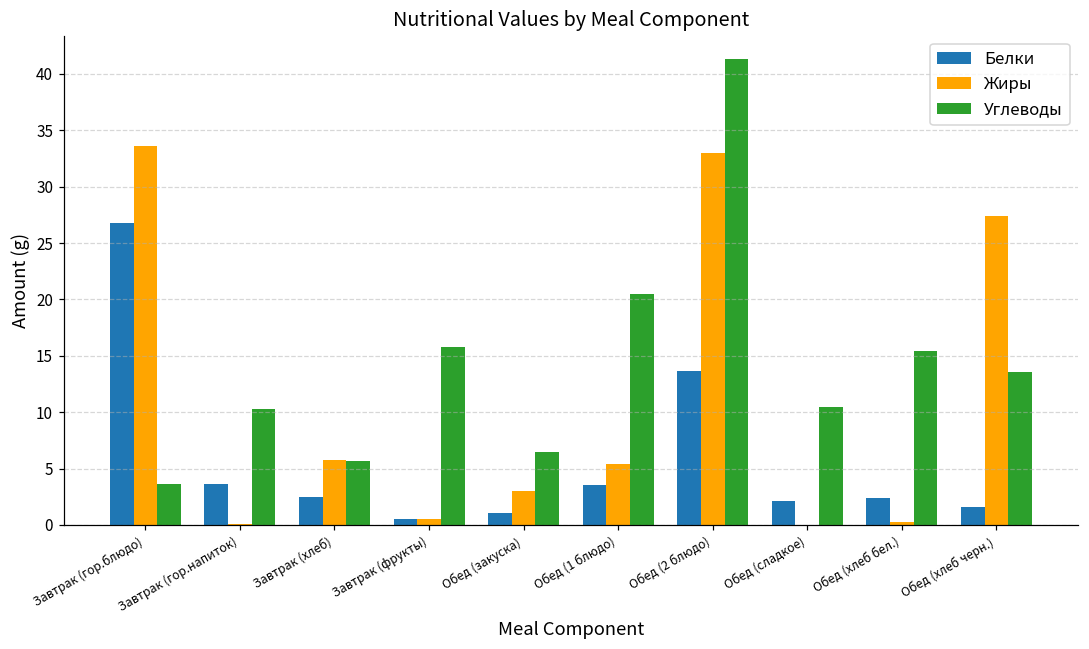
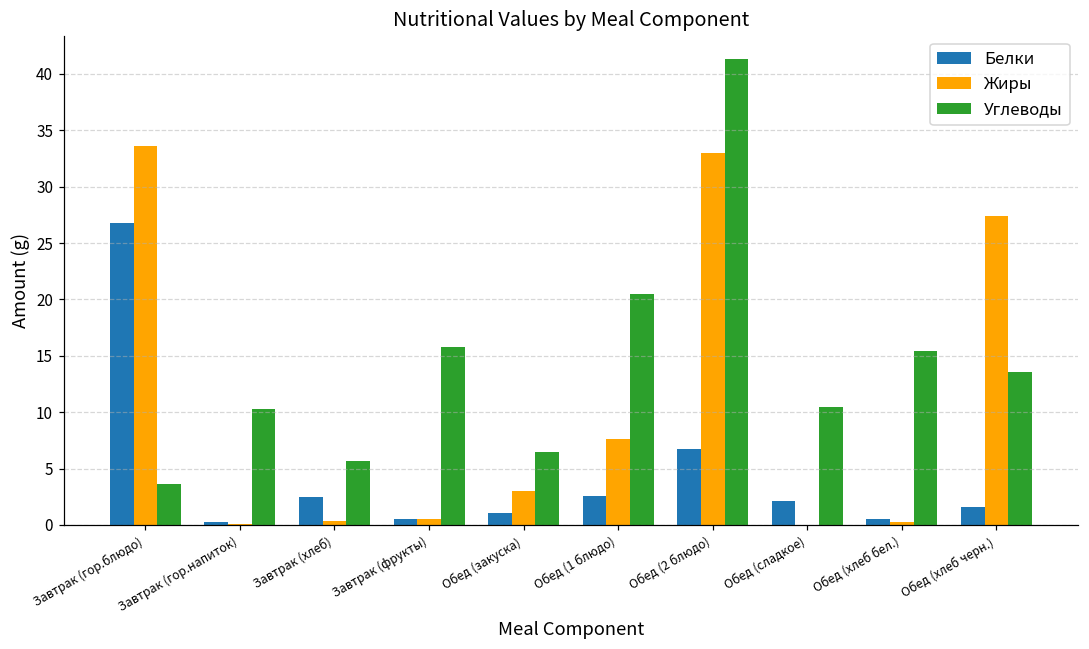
Белки, Завтрак (гор.напиток): 3.6 -> 0.3
Жиры, Завтрак (хлеб): 5.7 -> 0.3
Белки, Обед (1 блюдо): 3.5 -> 2.6
Жиры, Обед (1 блюдо): 5.4 -> 7.6
Белки, Обед (2 блюдо): 13.7 -> 6.7
Белки, Обед (хлеб бел.): 2.4 -> 0.6
